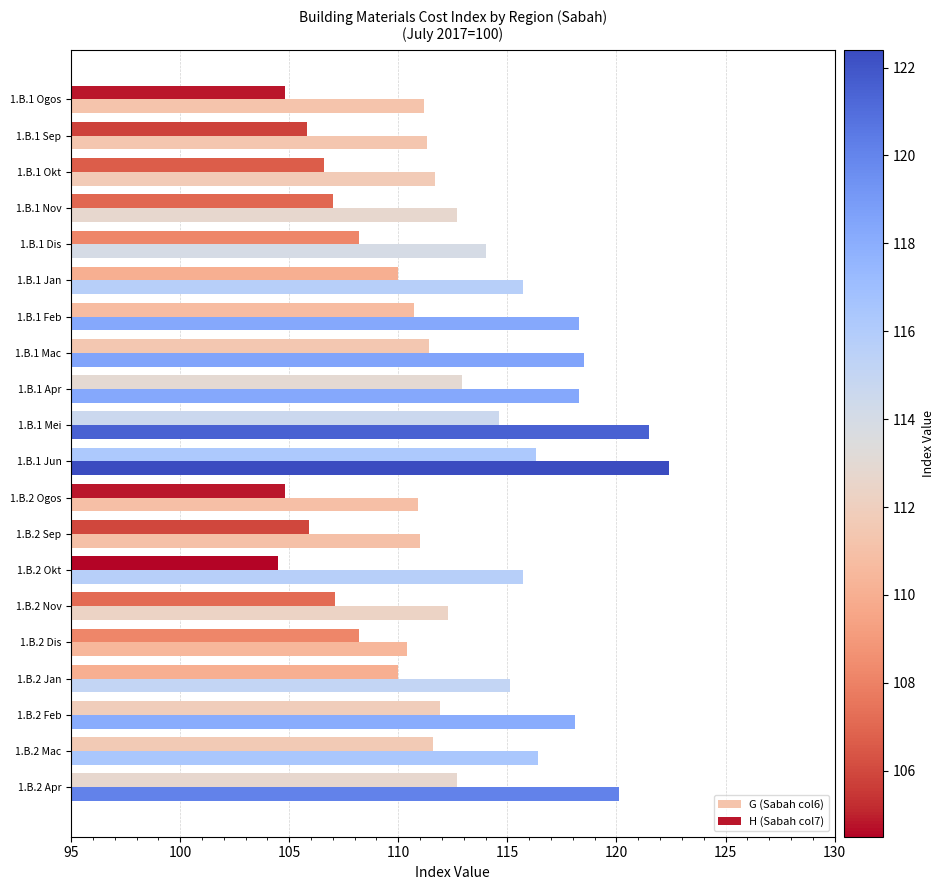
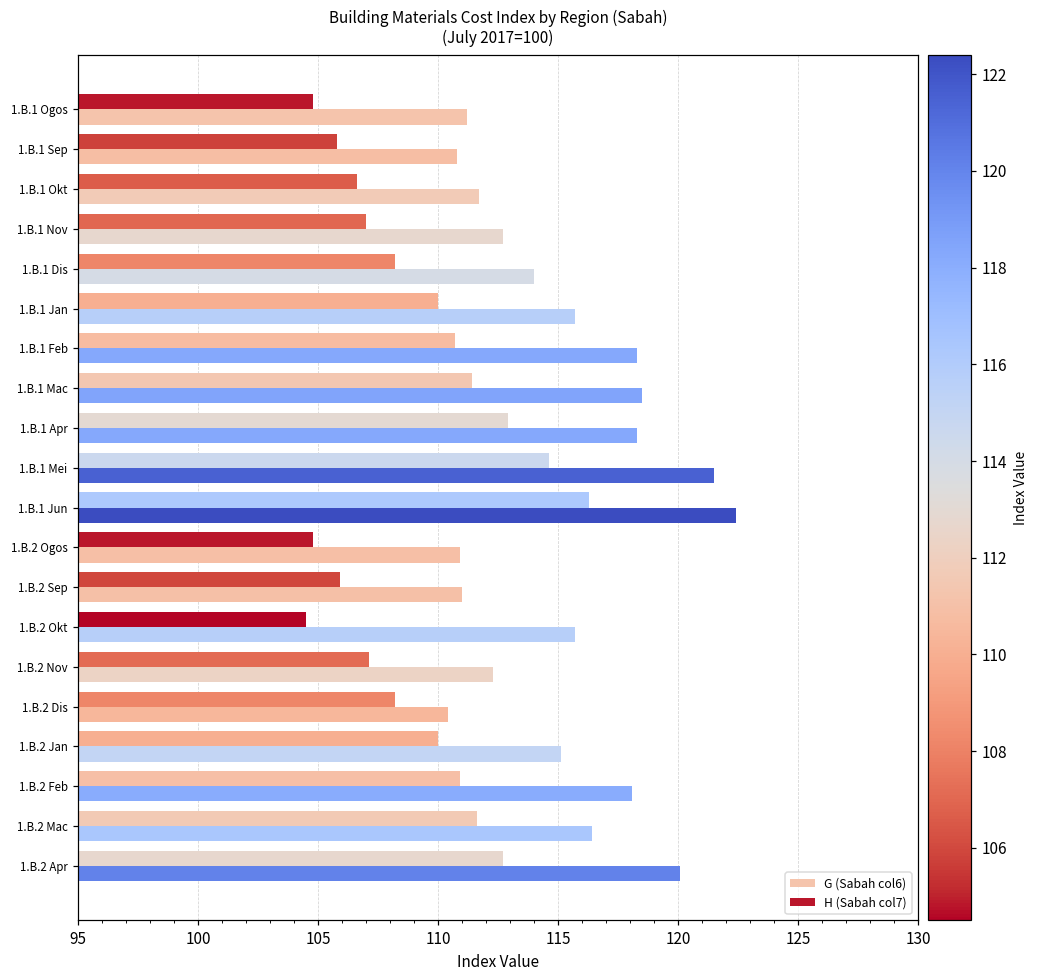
G (Sabah col6), 1.B.1 Sep: 111.3 -> 110.8
H (Sabah col7), 1.B.2 Feb: 111.9 -> 110.9
